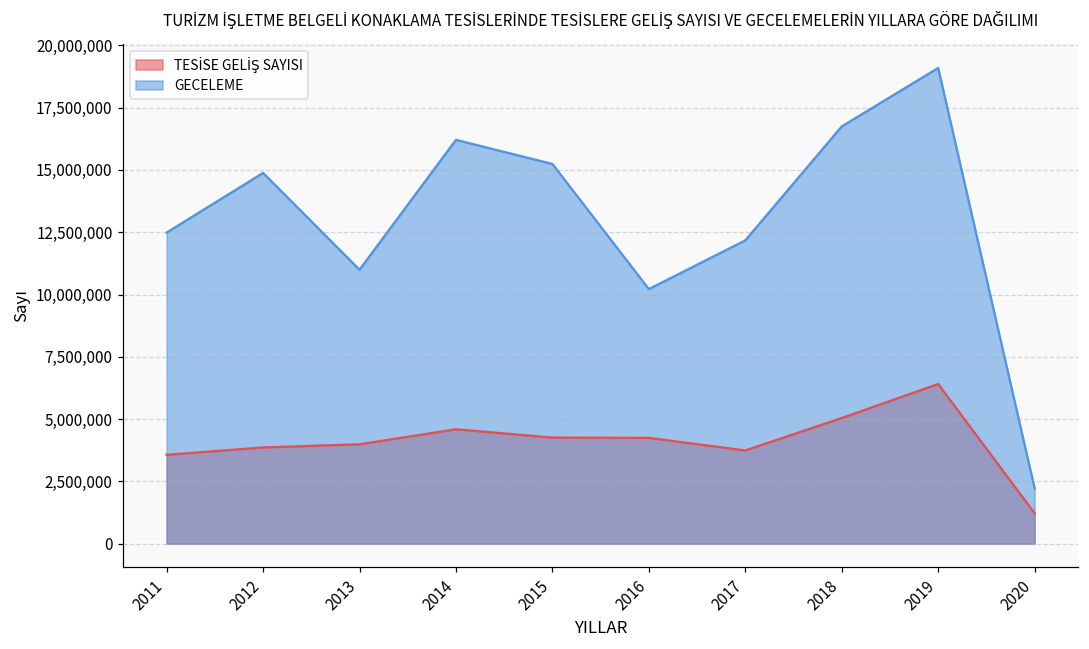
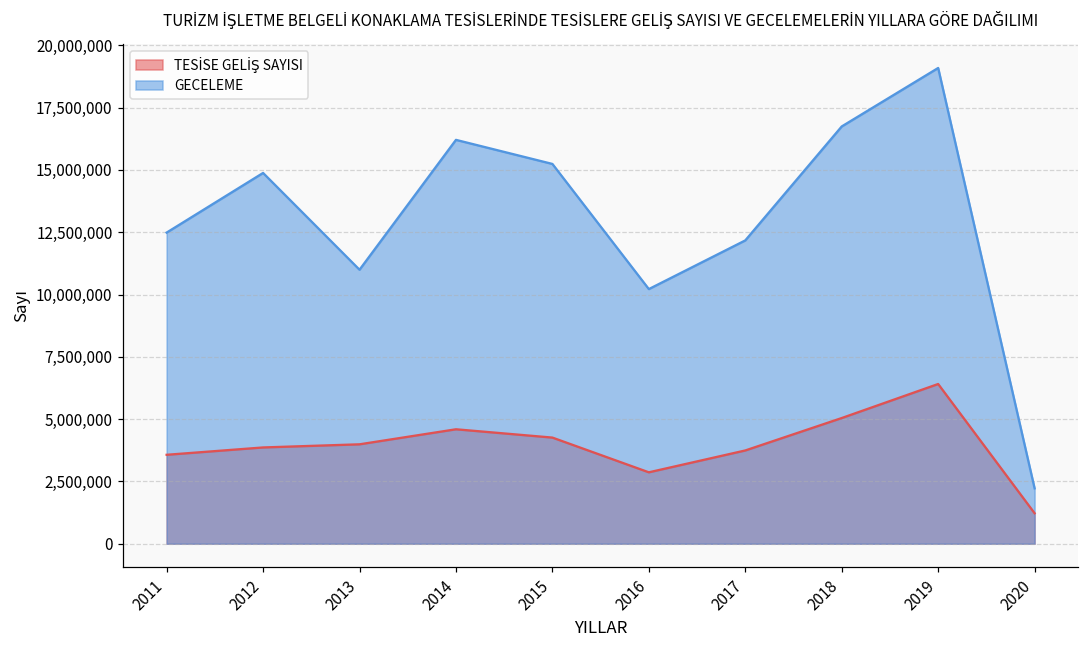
TESİSE GELİŞ SAYISI, 2016: 4,200,000 -> 2,900,000
